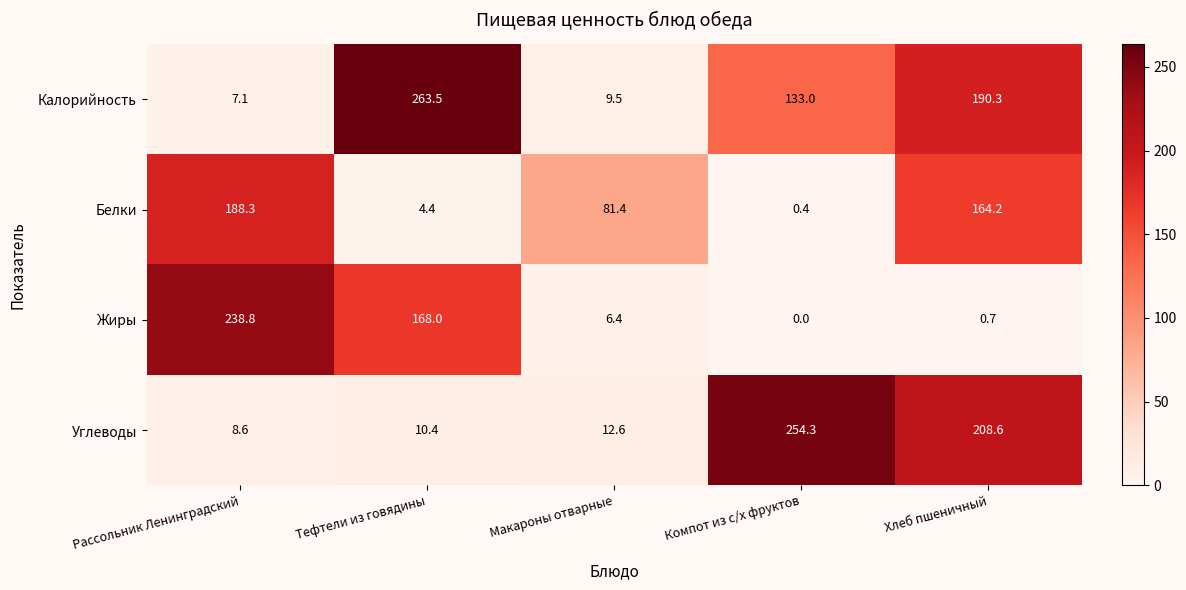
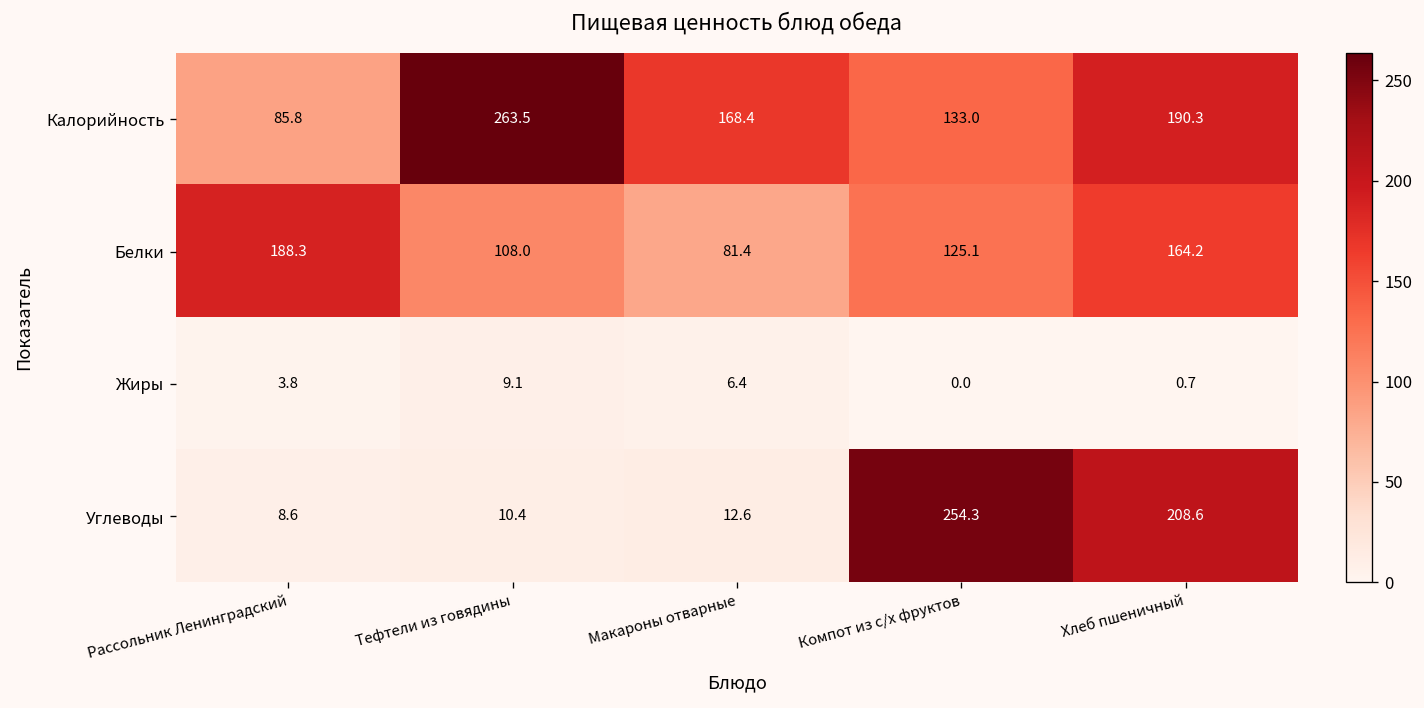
Калорийность, Рассольник Ленинградский: 7.1 -> 85.8
Калорийность, Макароны отварные: 9.5 -> 168.4
Белки, Тефтели из говядины: 4.4 -> 108.0
Белки, Компот из с/х фруктов: 0.4 -> 125.1
Жиры, Рассольник Ленинградский: 238.8 -> 3.8
Жиры, Тефтели из говядины: 168.0 -> 9.1
